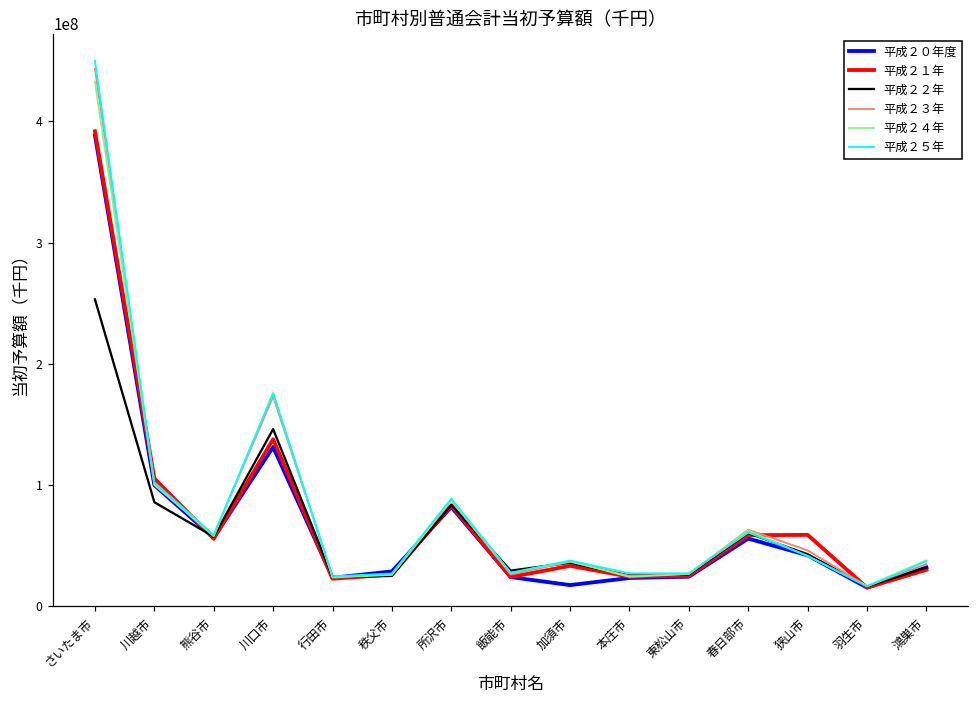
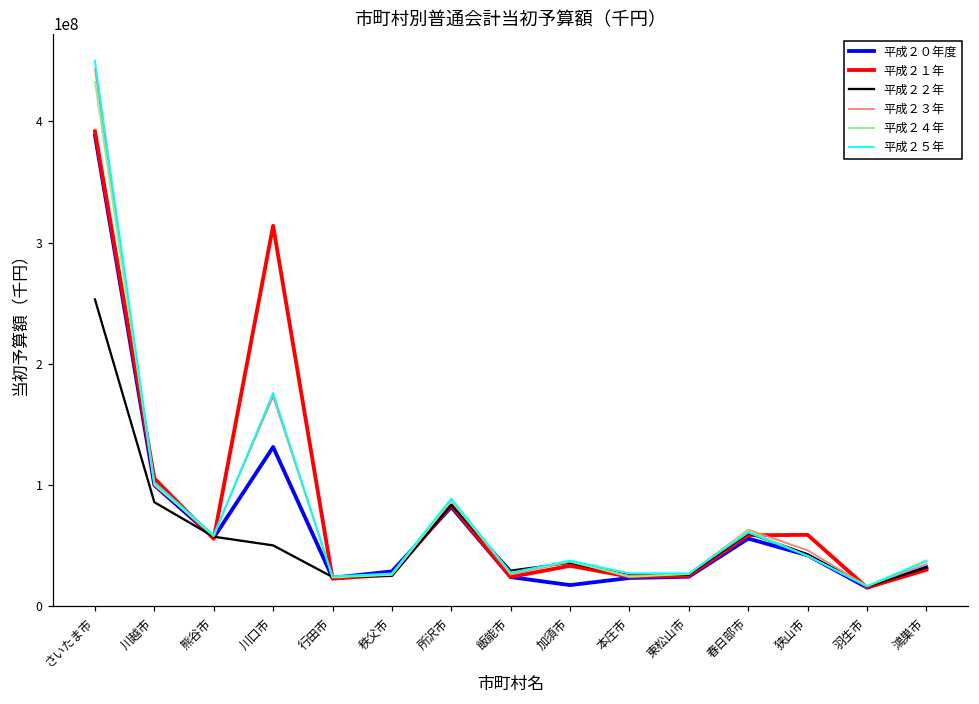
平成２１年, 川口市: 138000000 -> 314000000
平成２２年, 川口市: 146000000 -> 50000000
